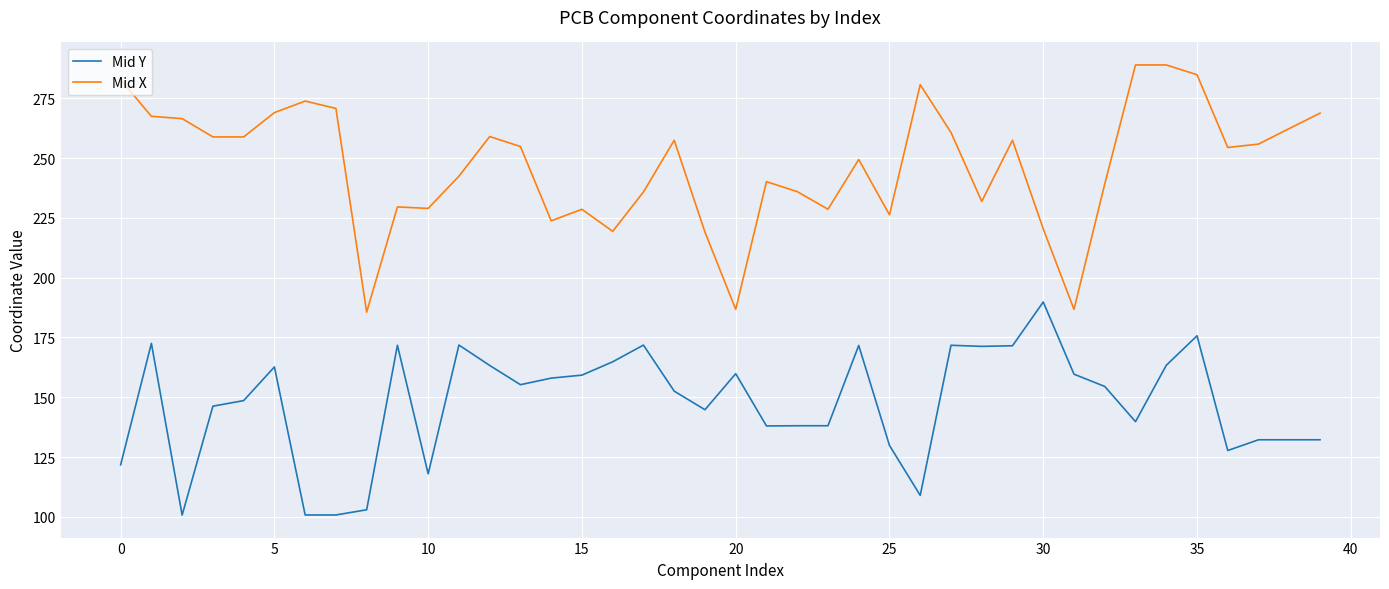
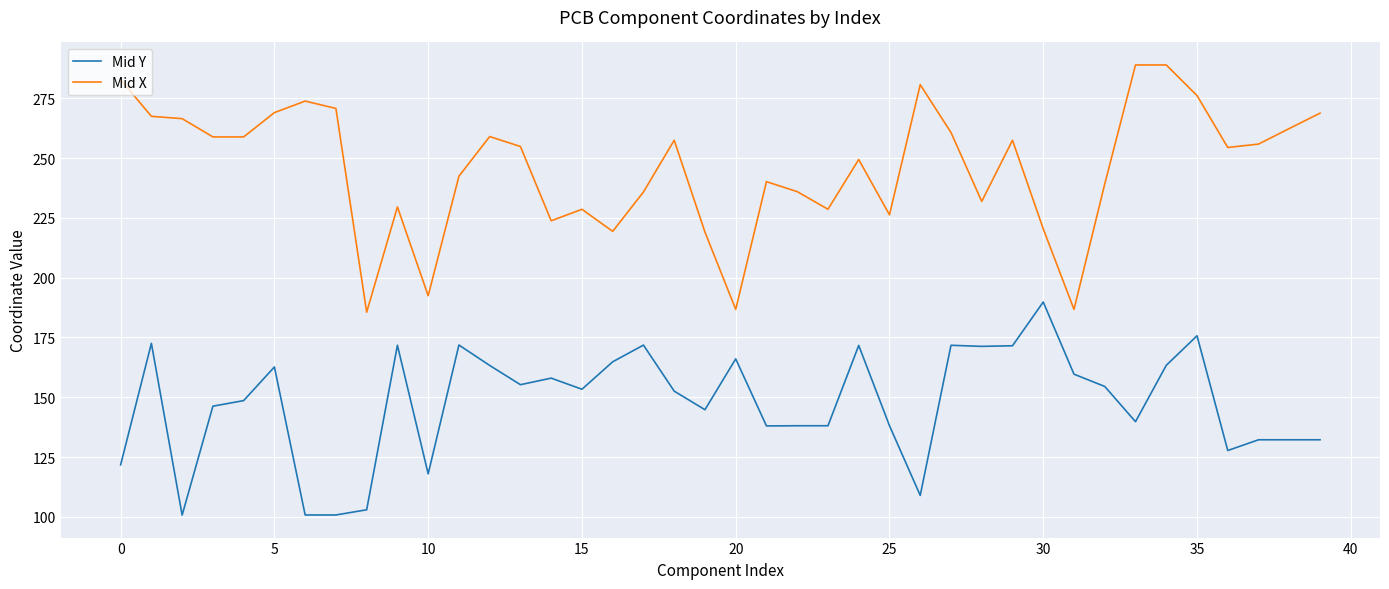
Mid X, 10: 229 -> 192
Mid Y, 15: 159 -> 153
Mid Y, 20: 160 -> 166
Mid Y, 25: 130 -> 138
Mid X, 35: 285 -> 276
